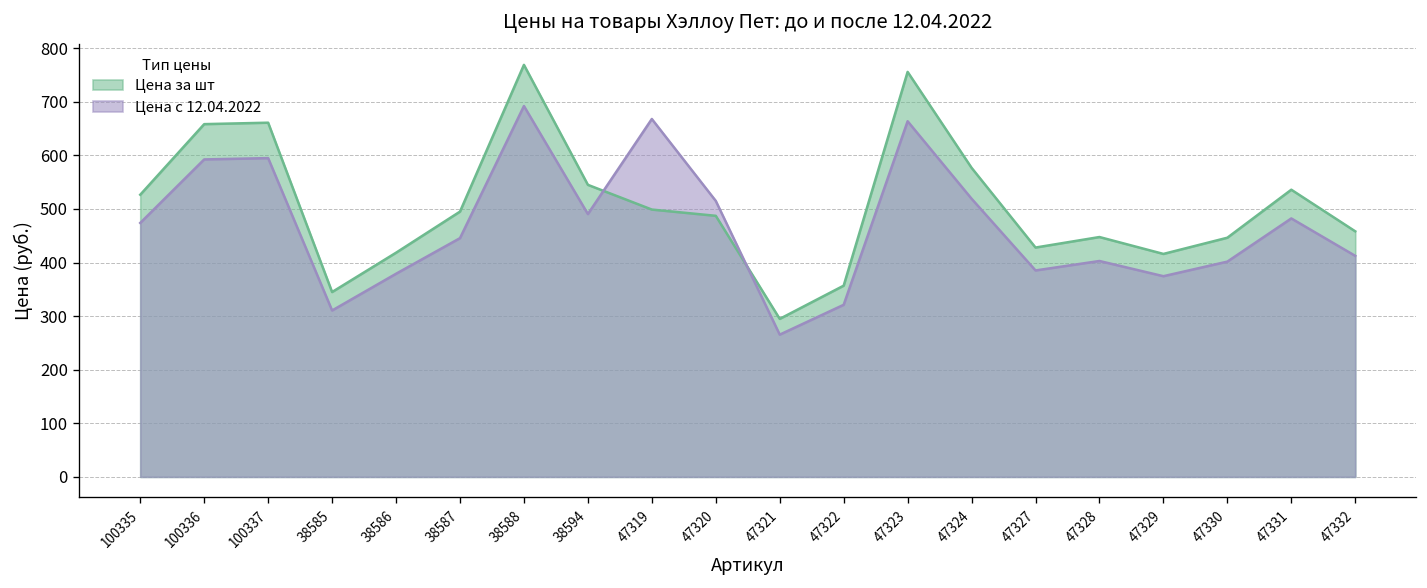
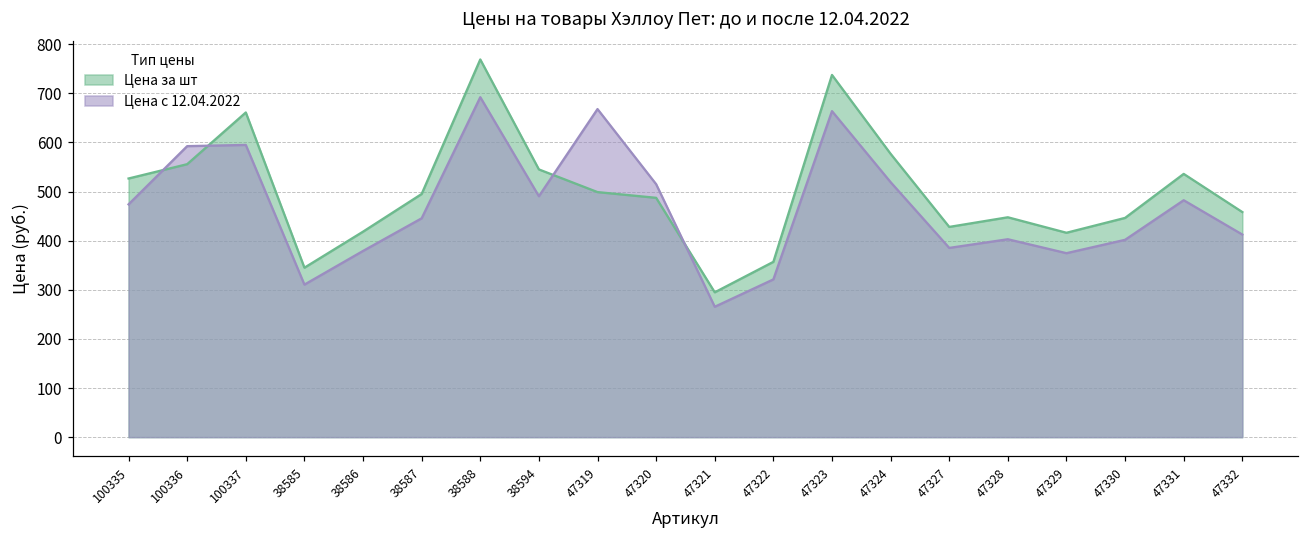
Цена за шт, 100336: 660 -> 560
Цена за шт, 47323: 760 -> 740
